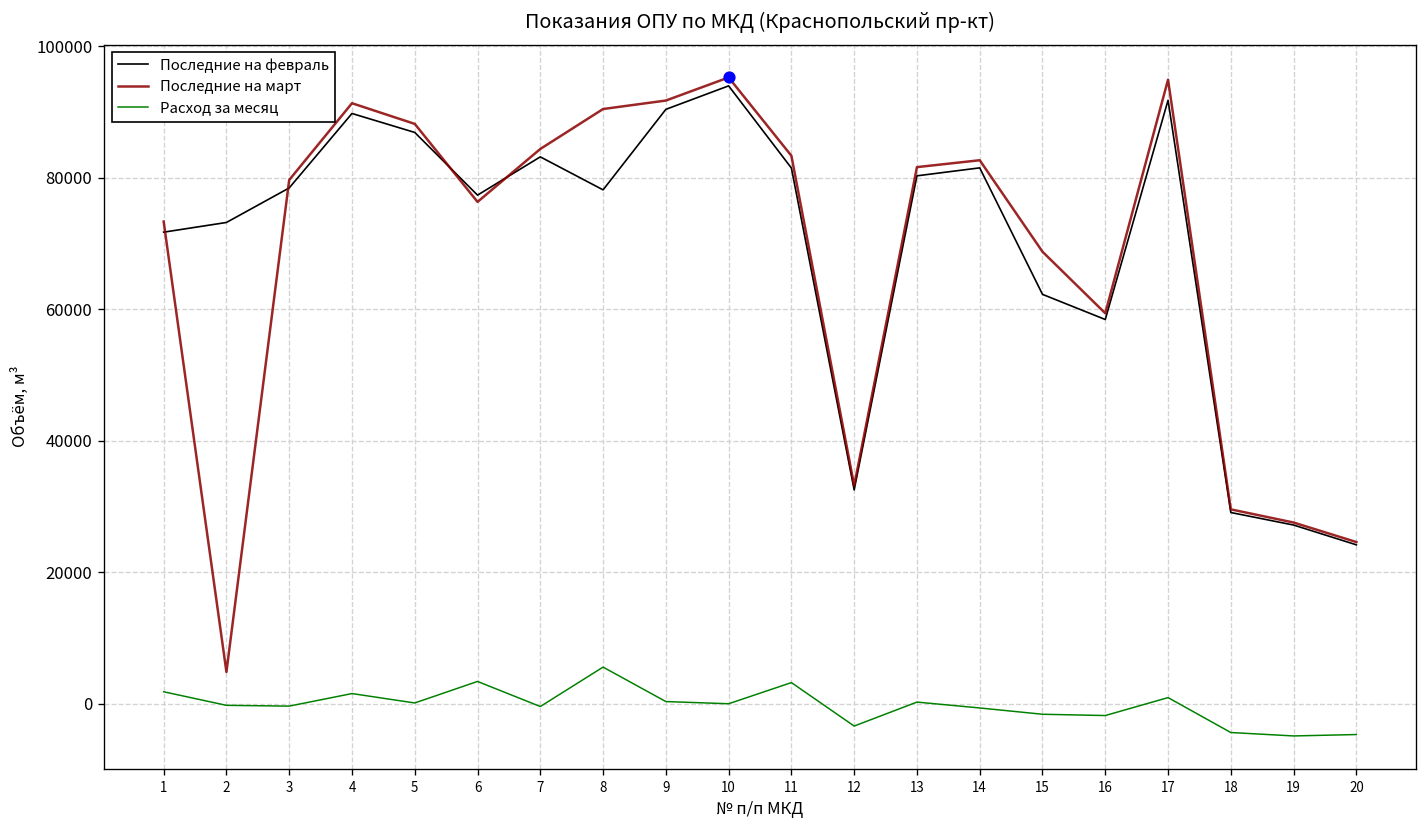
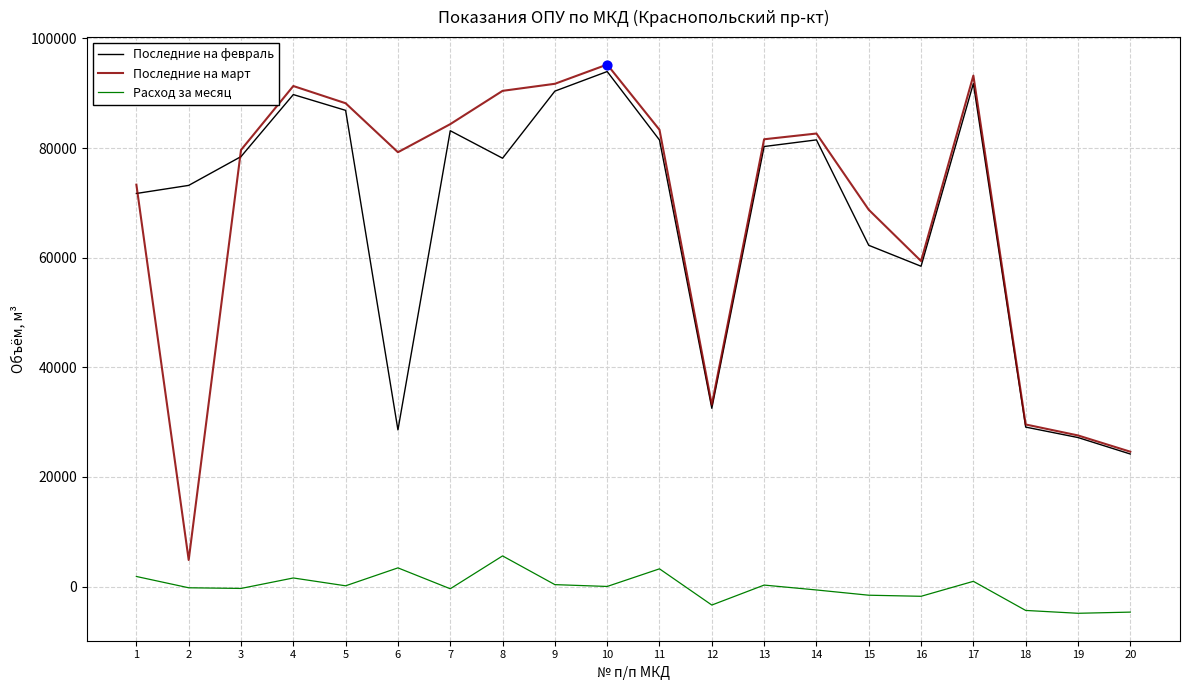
Последние на февраль, 6: 77000 -> 29000
Последние на март, 6: 76000 -> 79000
Последние на март, 17: 95000 -> 93000
